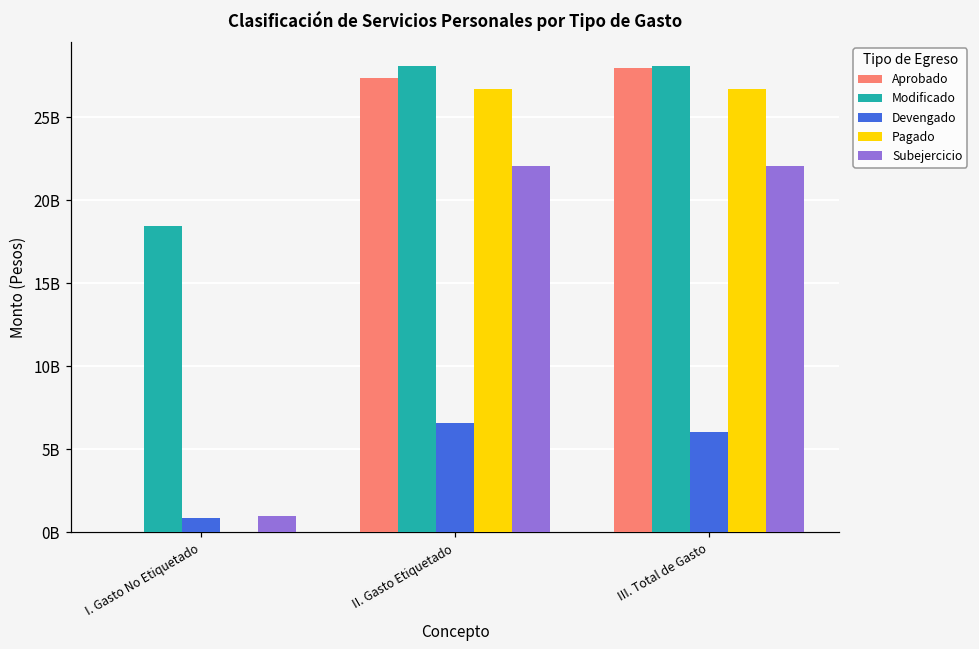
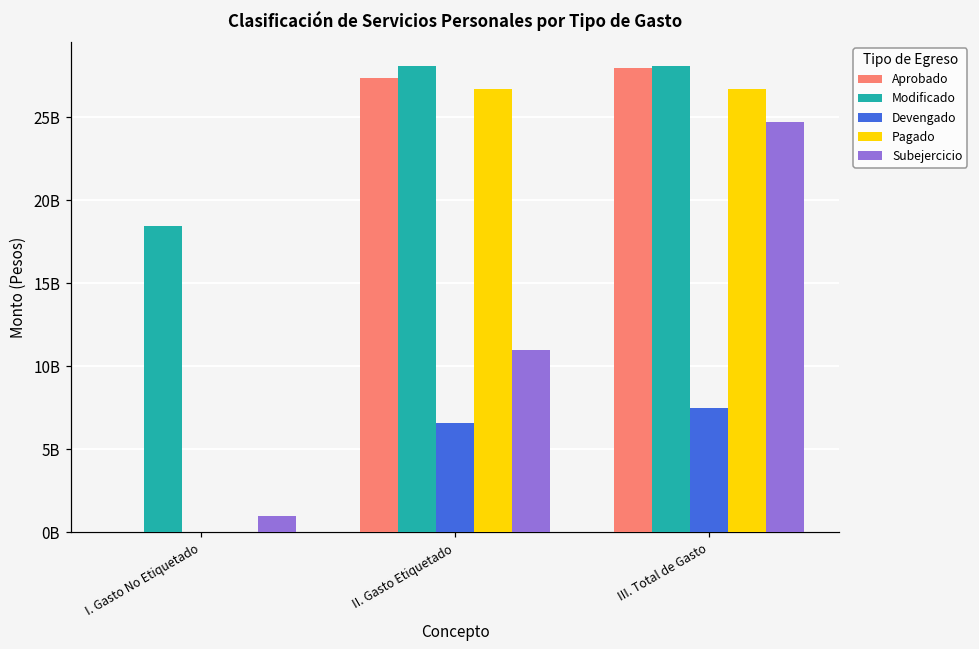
Devengado, I. Gasto No Etiquetado: 800000000 -> 0
Subejercicio, II. Gasto Etiquetado: 22100000000 -> 11000000000
Devengado, III. Total de Gasto: 6000000000 -> 7500000000
Subejercicio, III. Total de Gasto: 22100000000 -> 24700000000
